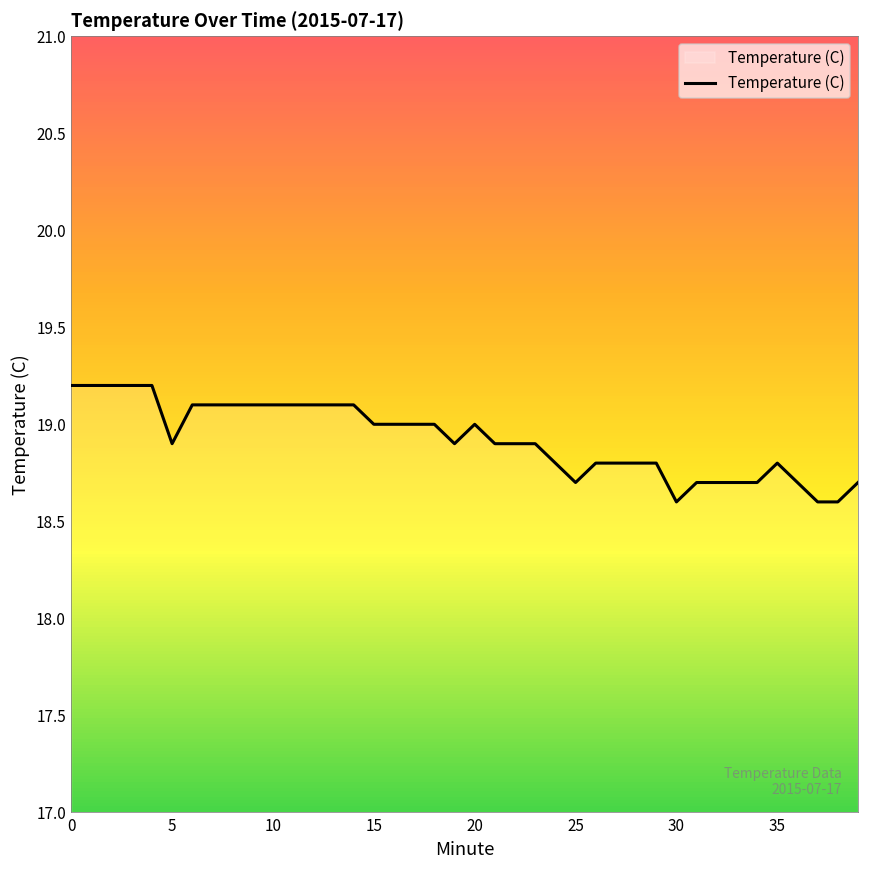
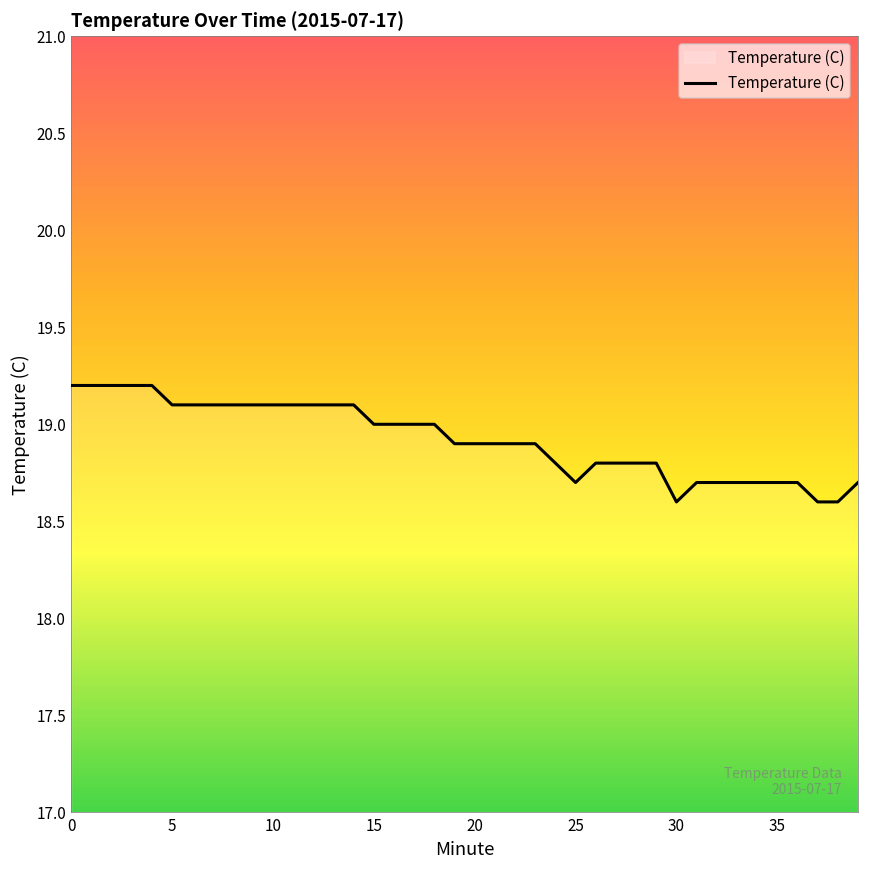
5: 18.9 -> 19.1
20: 19.0 -> 18.9
35: 18.8 -> 18.7
